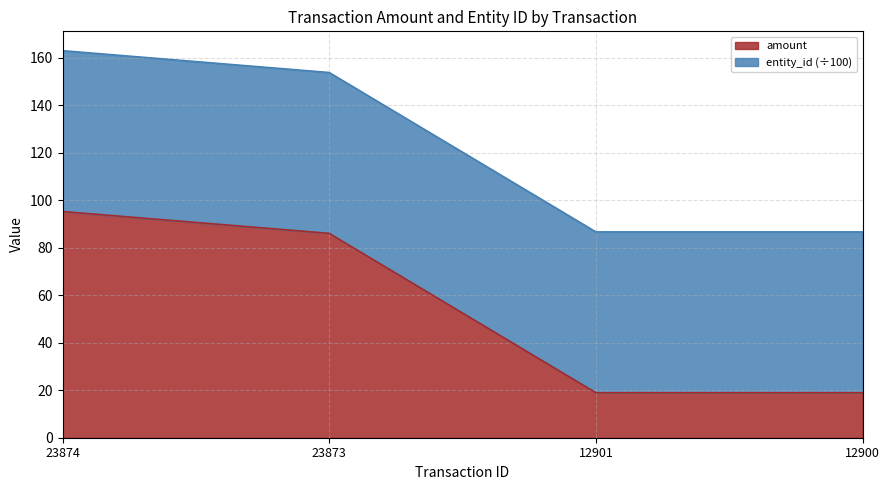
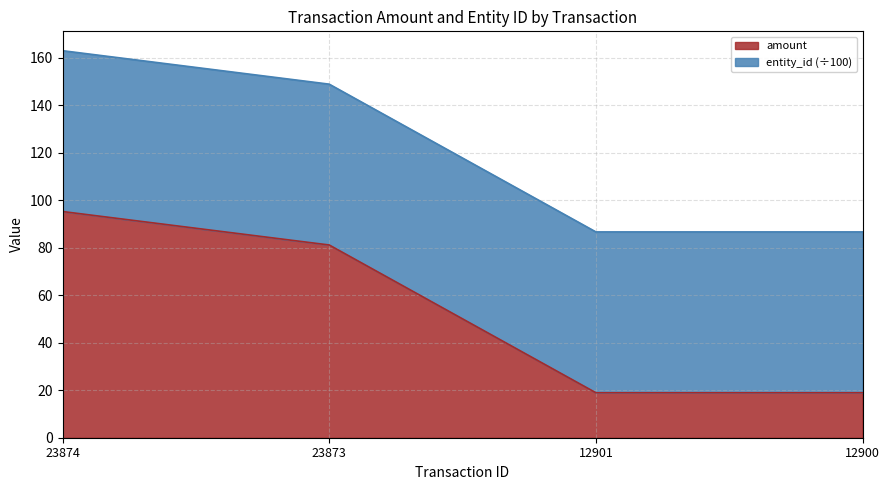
amount, 23873: 86 -> 81
